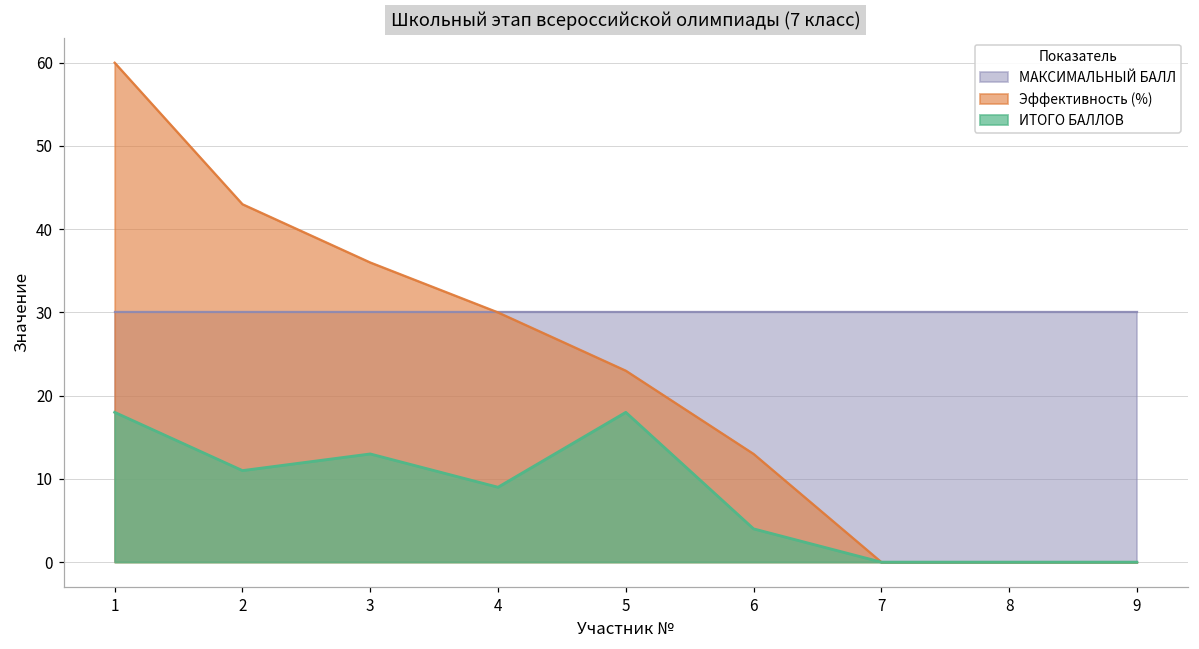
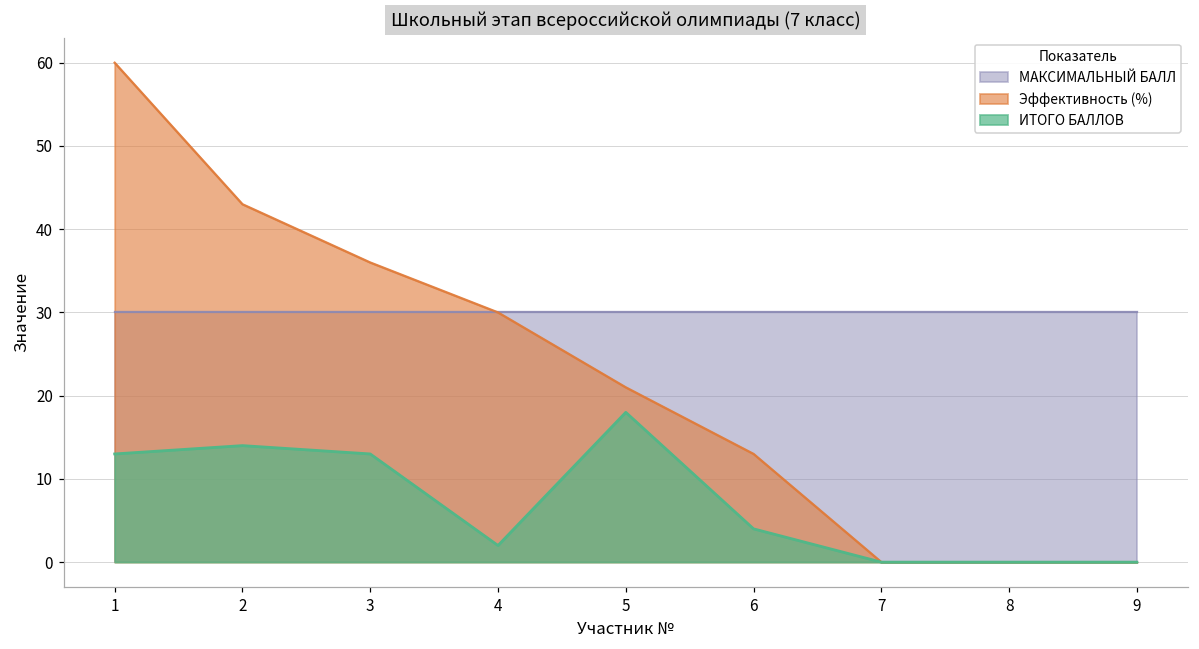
ИТОГО БАЛЛОВ, 1: 18 -> 13
ИТОГО БАЛЛОВ, 2: 11 -> 14
ИТОГО БАЛЛОВ, 4: 9 -> 2
Эффективность (%), 5: 23 -> 21
